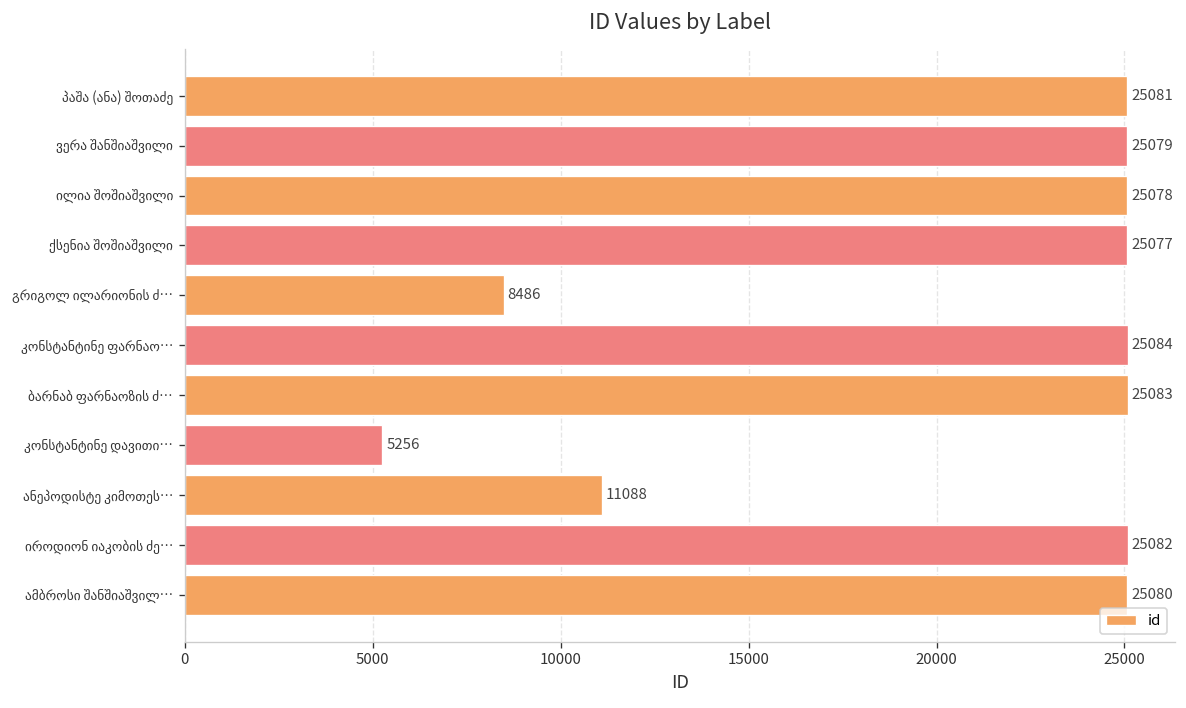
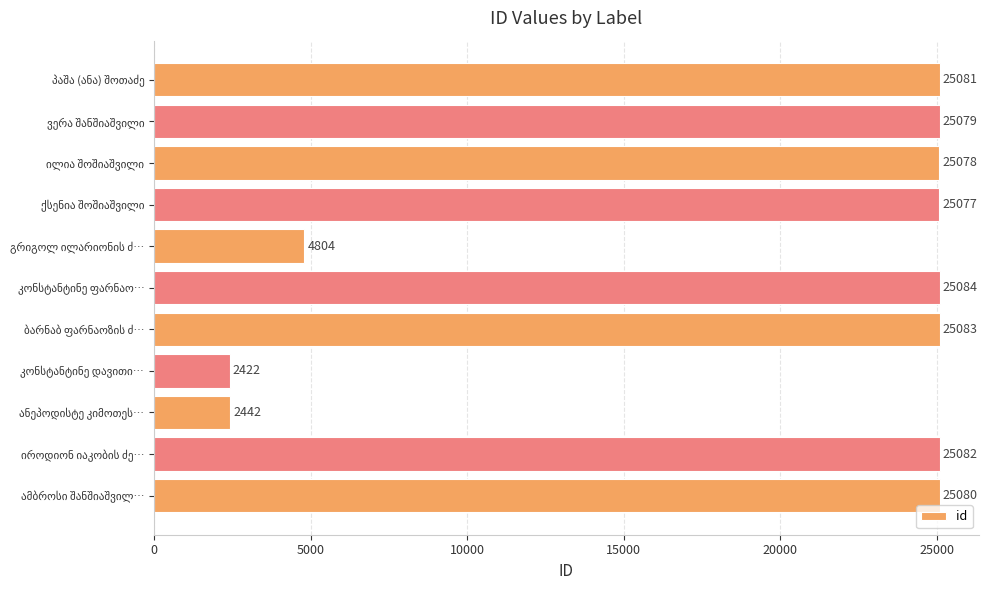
გრიგოლ ილარიონის ძ…: 8486 -> 4804
კონსტანტინე დავითი…: 5256 -> 2422
ანეპოდისტე კიმოთეს…: 11088 -> 2442
